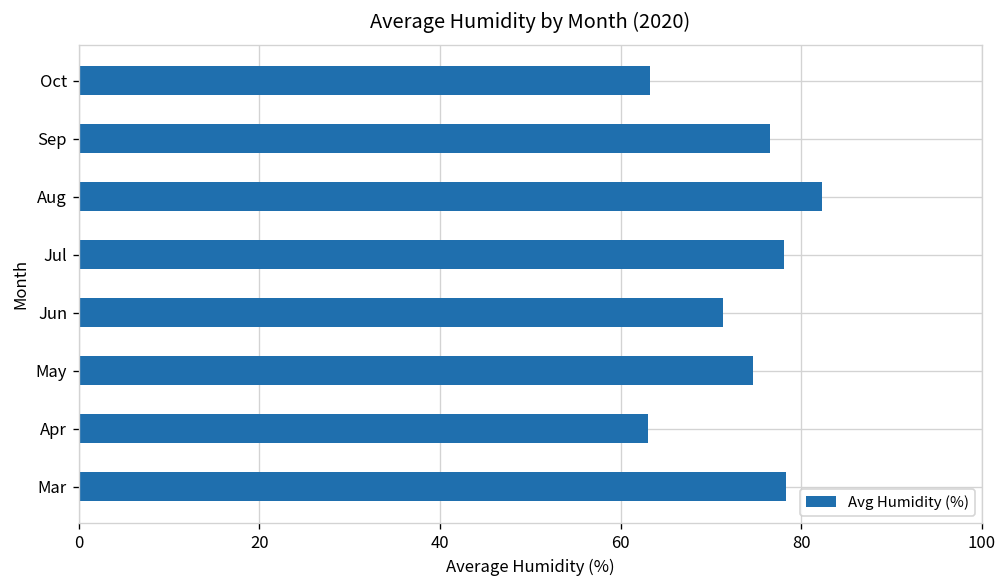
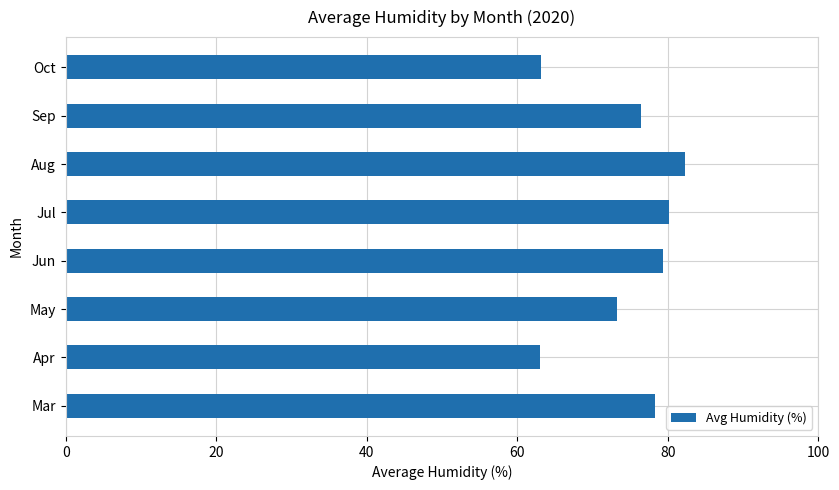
Jul: 78 -> 80
Jun: 71 -> 79
May: 75 -> 73
